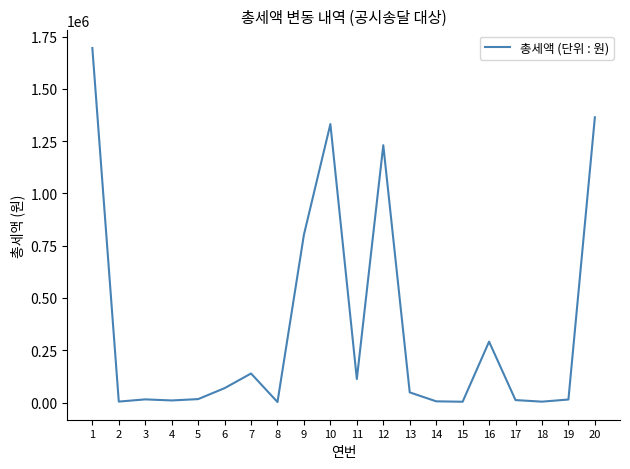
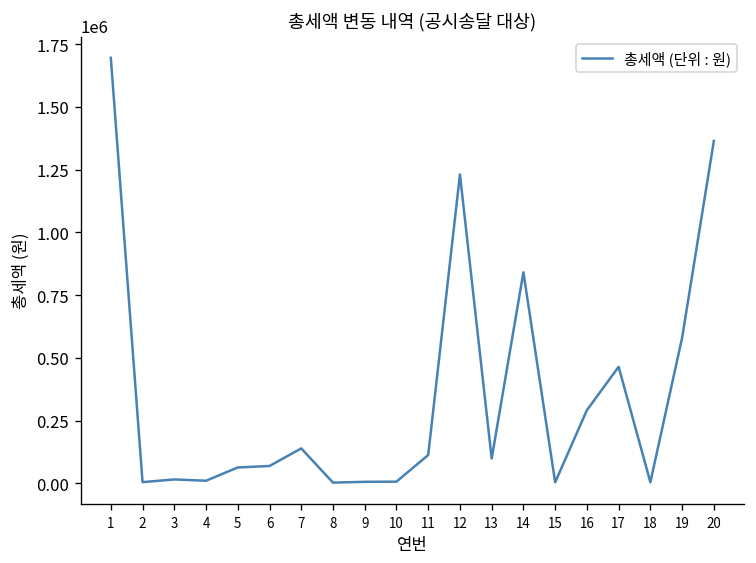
5: 20000 -> 60000
9: 800000 -> 10000
10: 1330000 -> 10000
13: 50000 -> 100000
14: 10000 -> 840000
17: 10000 -> 460000
19: 10000 -> 580000
